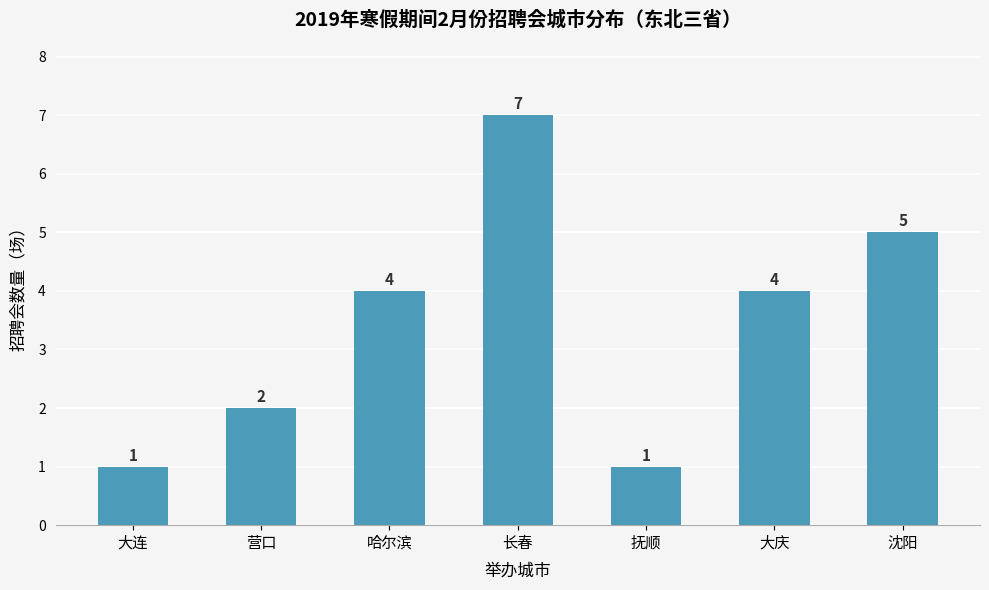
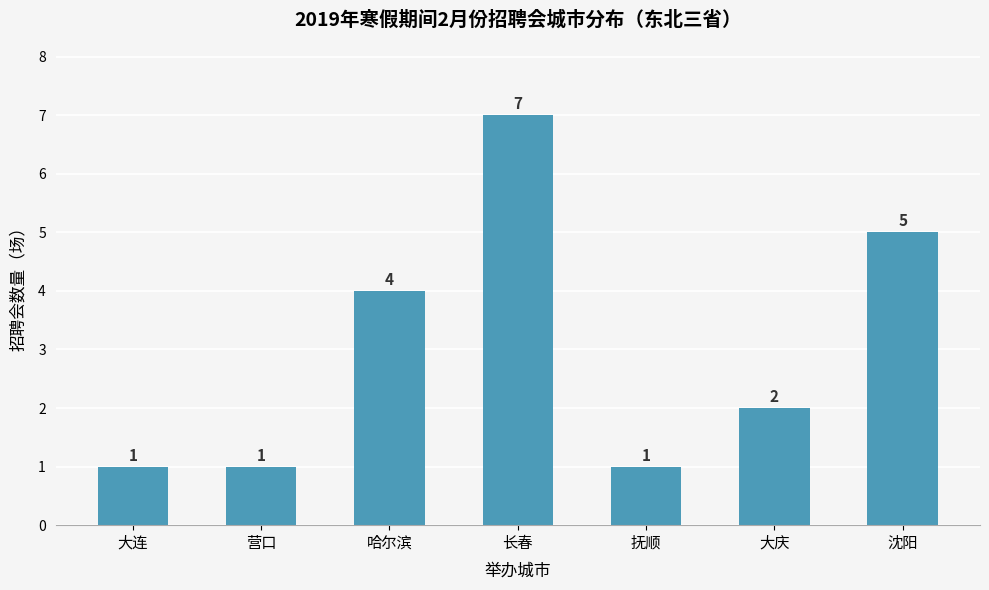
营口: 2 -> 1
大庆: 4 -> 2
